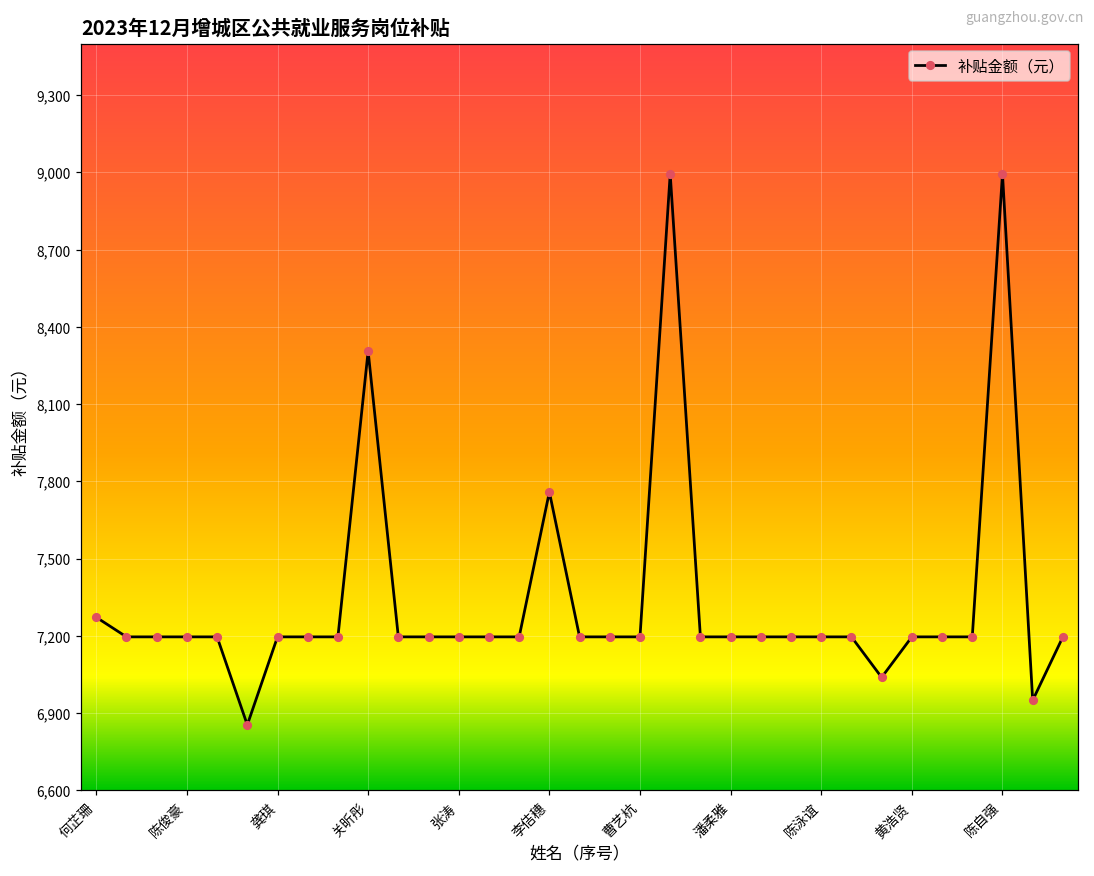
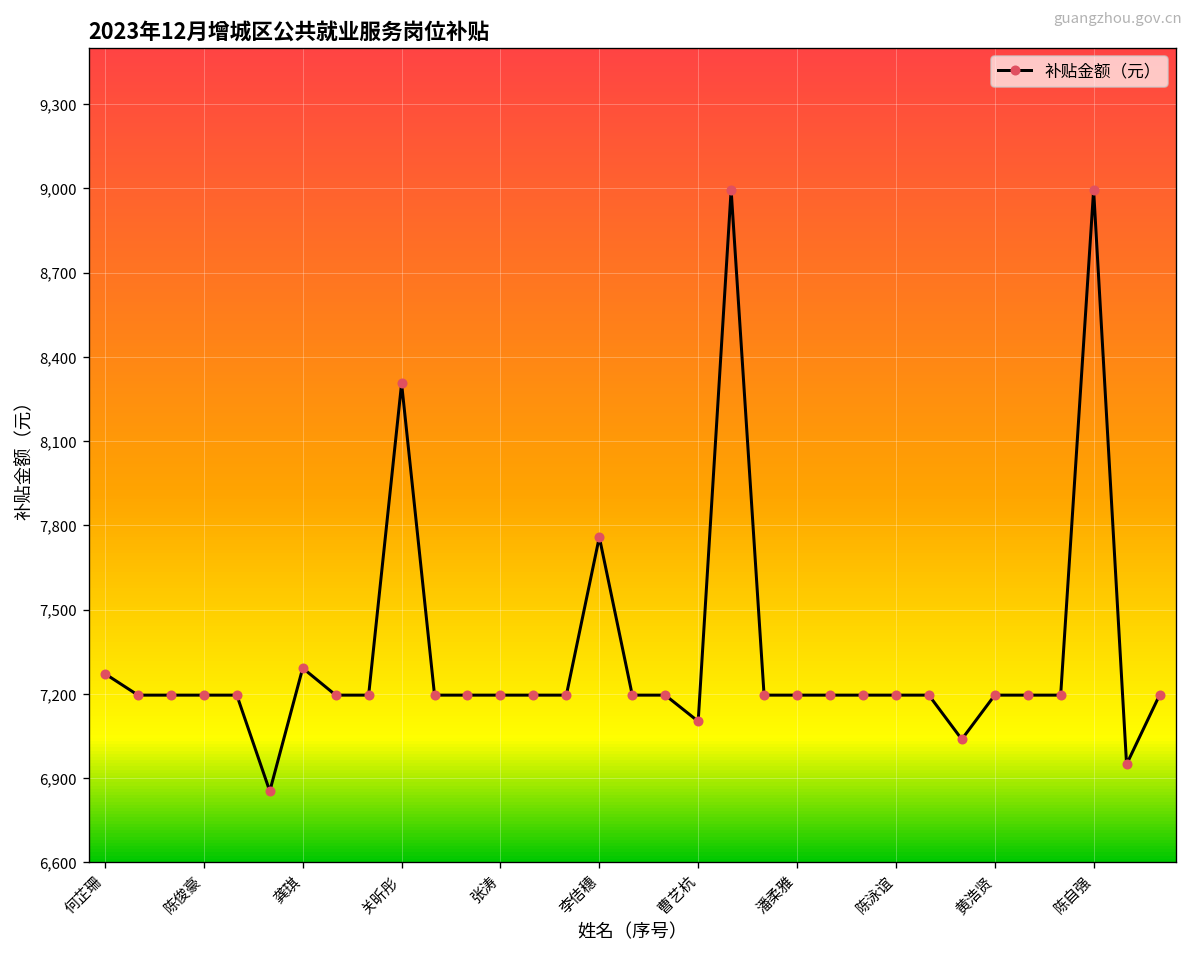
龚琪: 7,200 -> 7,290
曹艺杭: 7,200 -> 7,100
